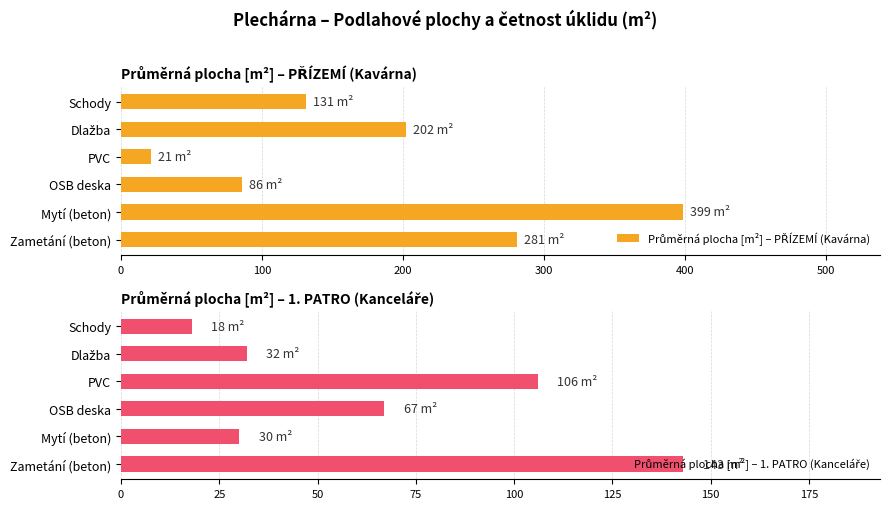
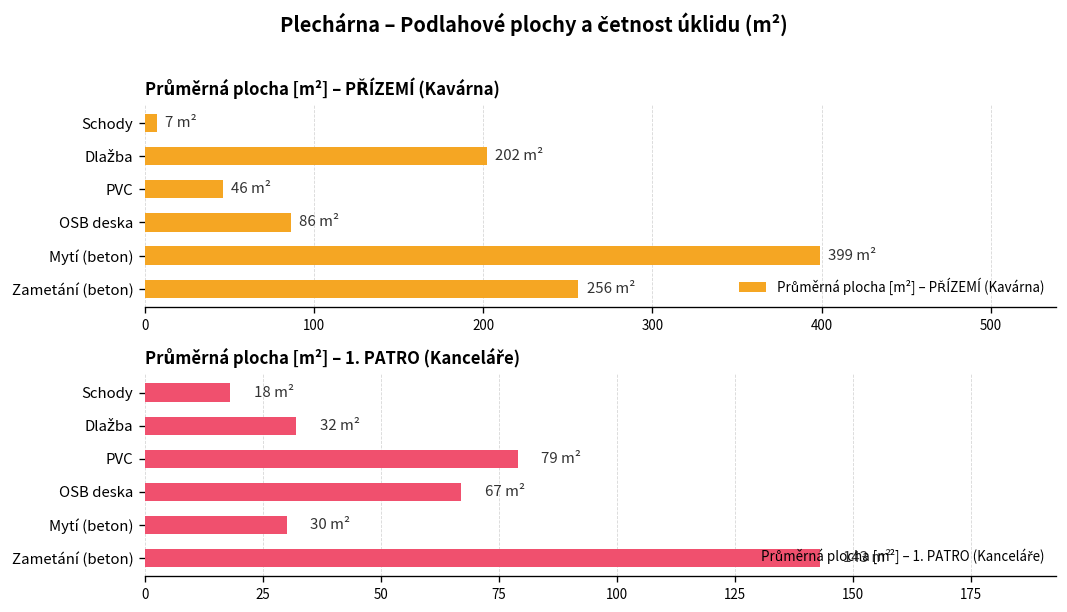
Průměrná plocha [m²] – PŘÍZEMÍ (Kavárna), Schody: 131 -> 7
Průměrná plocha [m²] – PŘÍZEMÍ (Kavárna), PVC: 21 -> 46
Průměrná plocha [m²] – PŘÍZEMÍ (Kavárna), Zametání (beton): 281 -> 256
Průměrná plocha [m²] – 1. PATRO (Kanceláře), PVC: 106 -> 79
